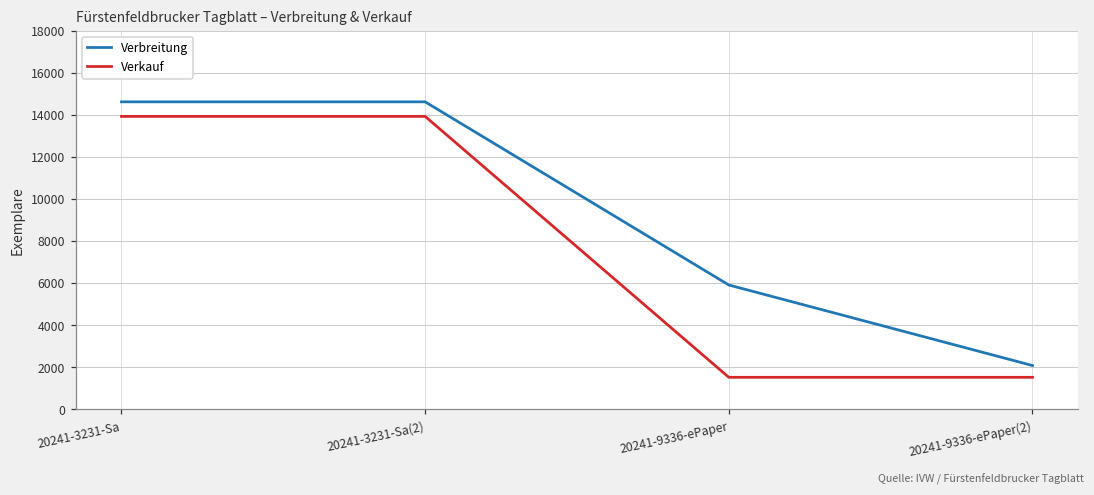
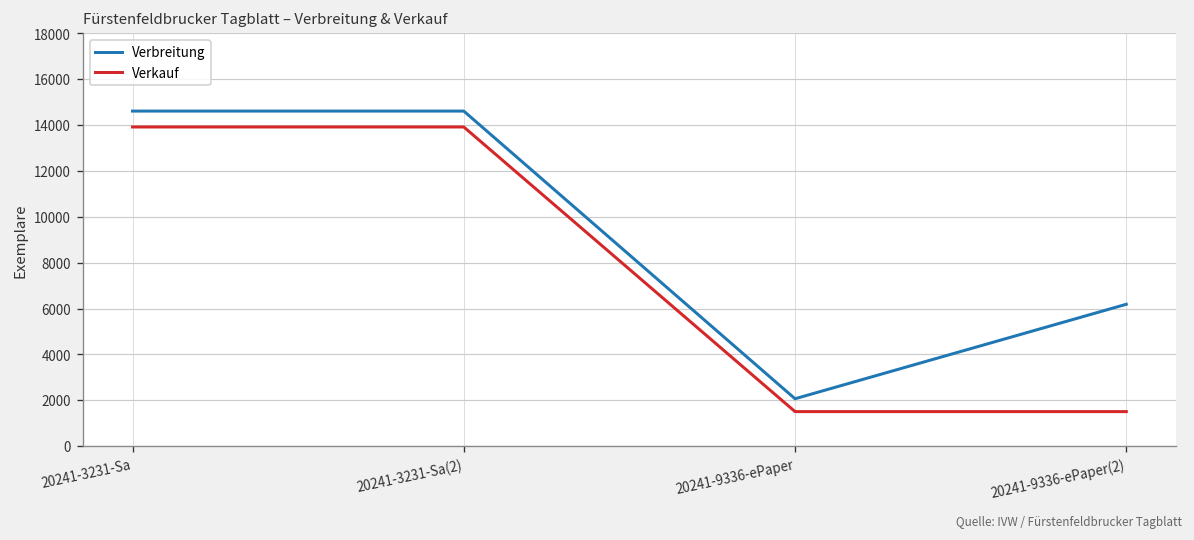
Verbreitung, 20241-9336-ePaper: 5900 -> 2100
Verbreitung, 20241-9336-ePaper(2): 2100 -> 6200
